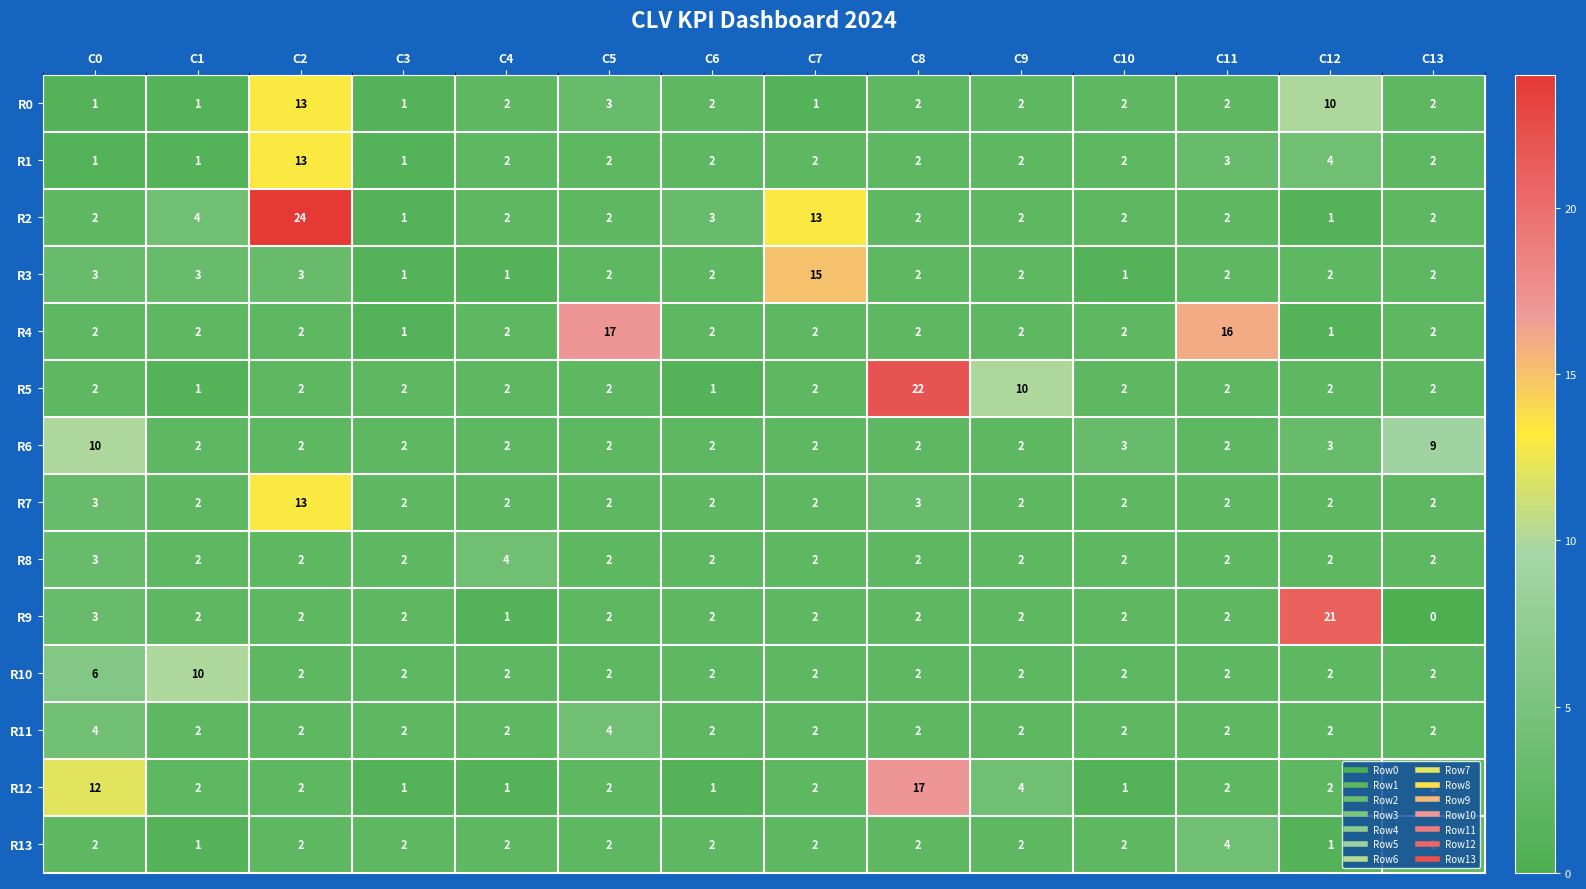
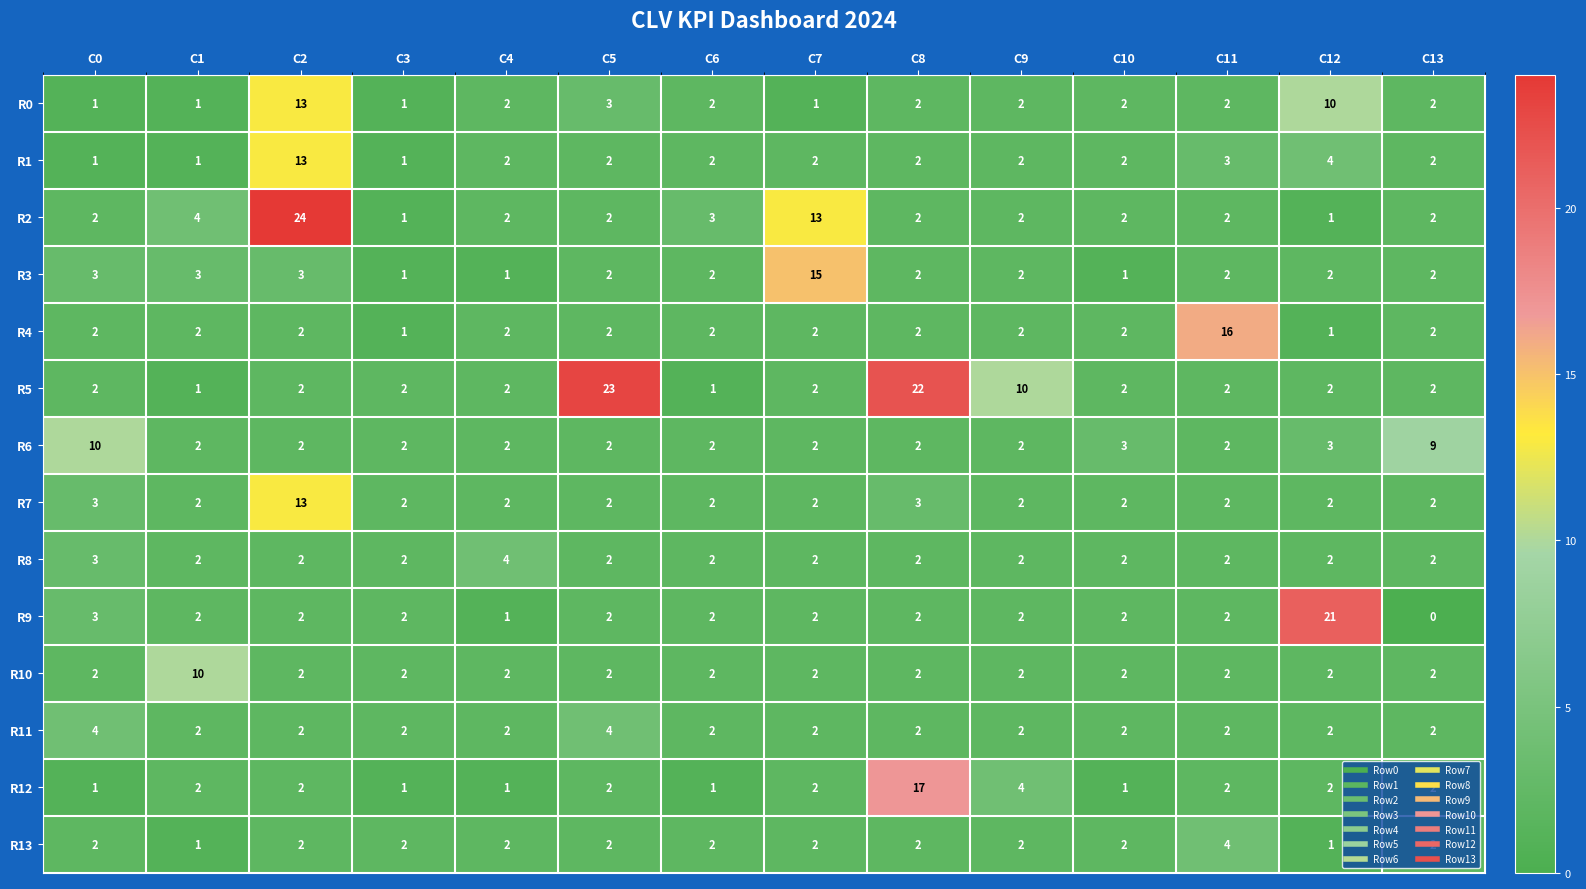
R4, C5: 17 -> 2
R5, C5: 2 -> 23
R10, C0: 6 -> 2
R12, C0: 12 -> 1
